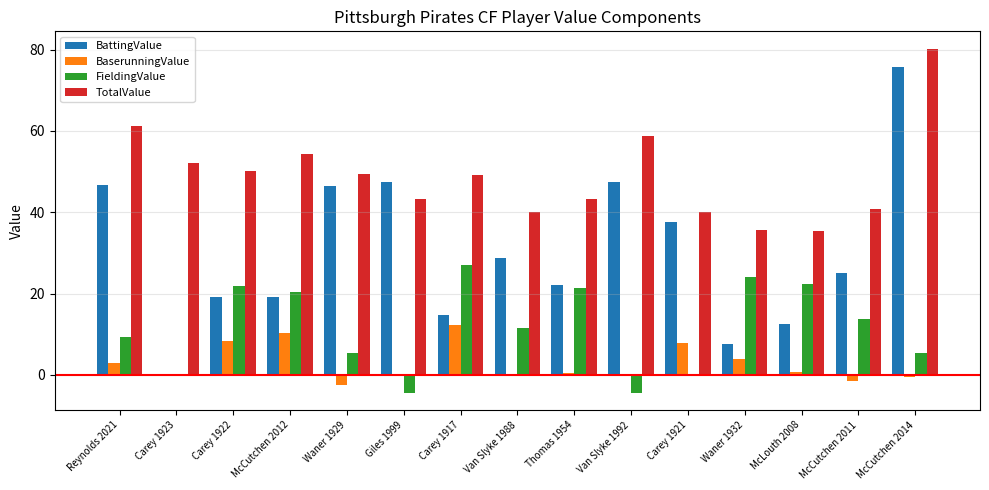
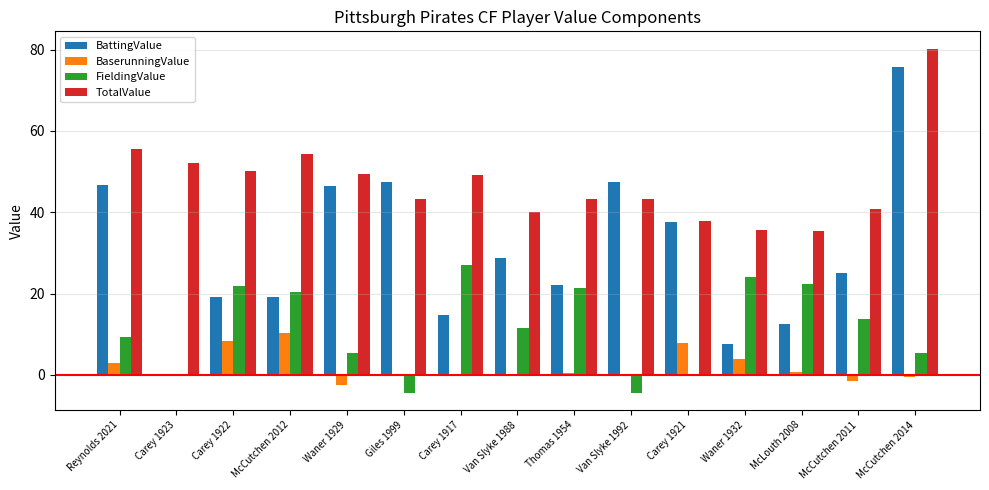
TotalValue, Reynolds 2021: 61 -> 56
BaserunningValue, Carey 1917: 12 -> 0
TotalValue, Van Slyke 1992: 59 -> 43
TotalValue, Carey 1921: 40 -> 38
